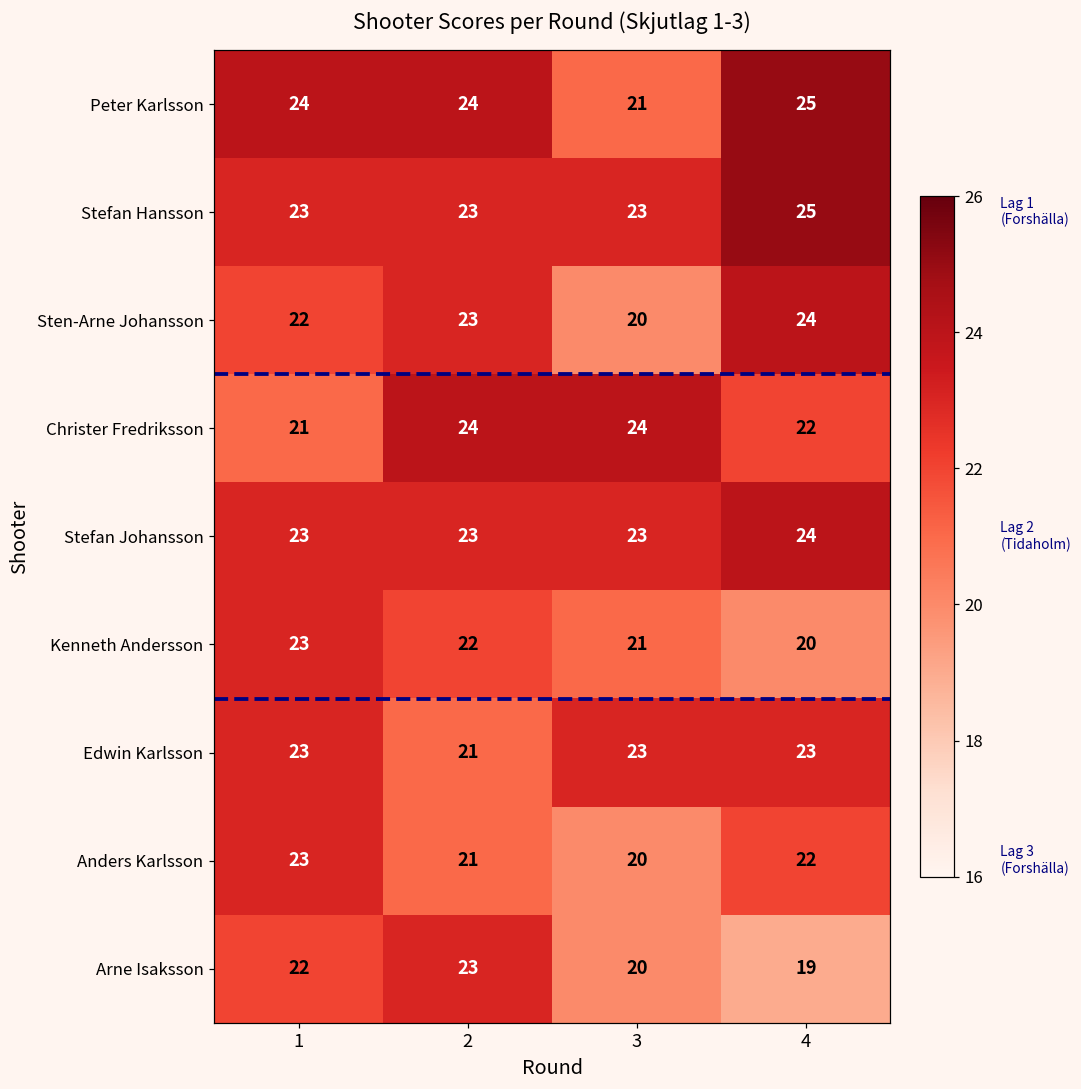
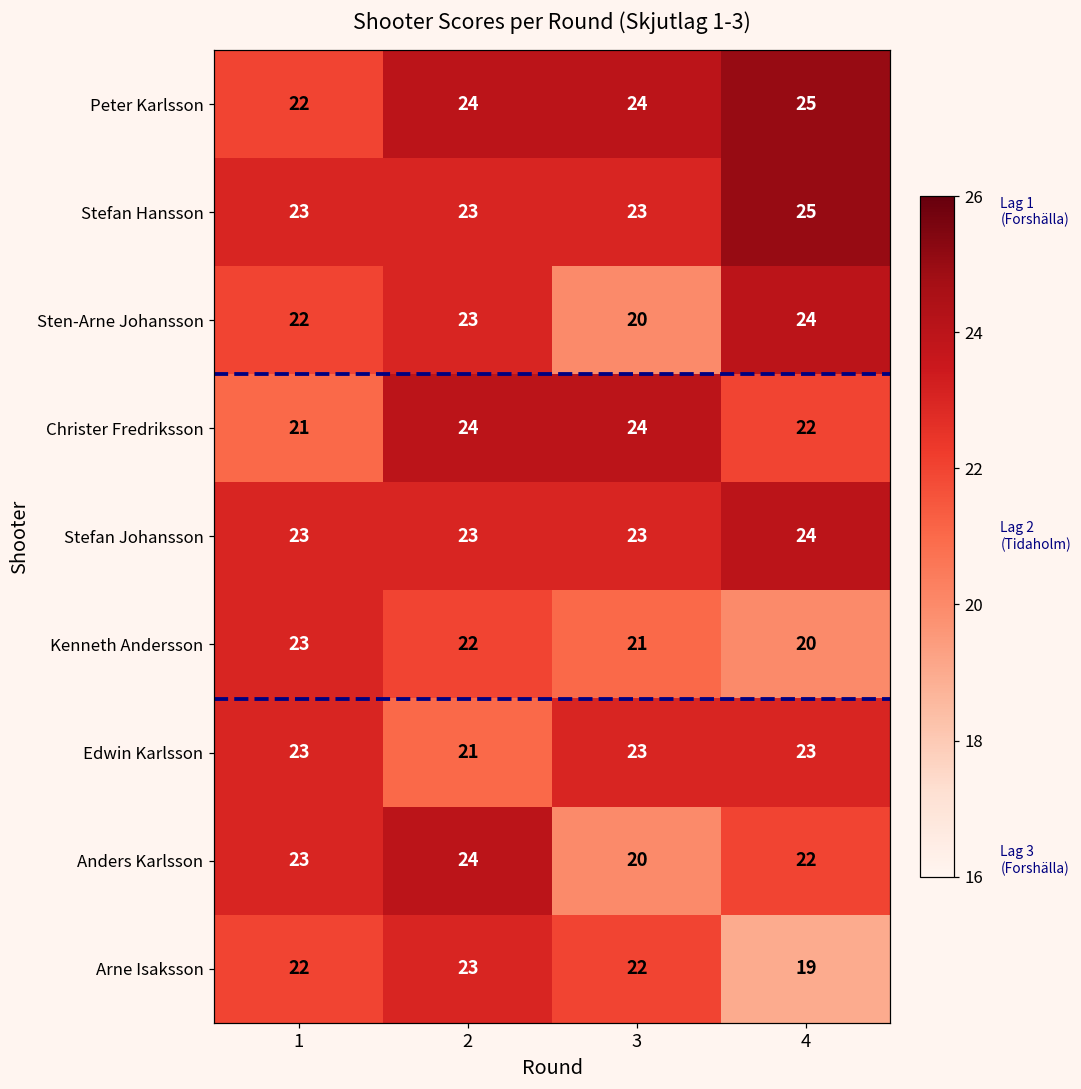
Peter Karlsson, 1: 24 -> 22
Peter Karlsson, 3: 21 -> 24
Anders Karlsson, 2: 21 -> 24
Arne Isaksson, 3: 20 -> 22
